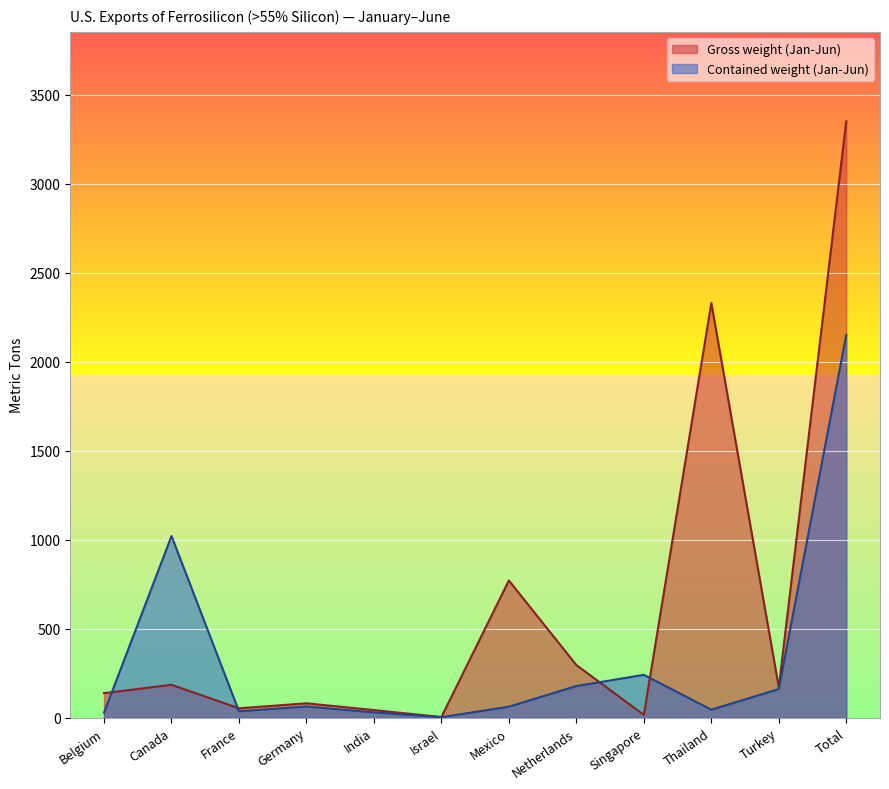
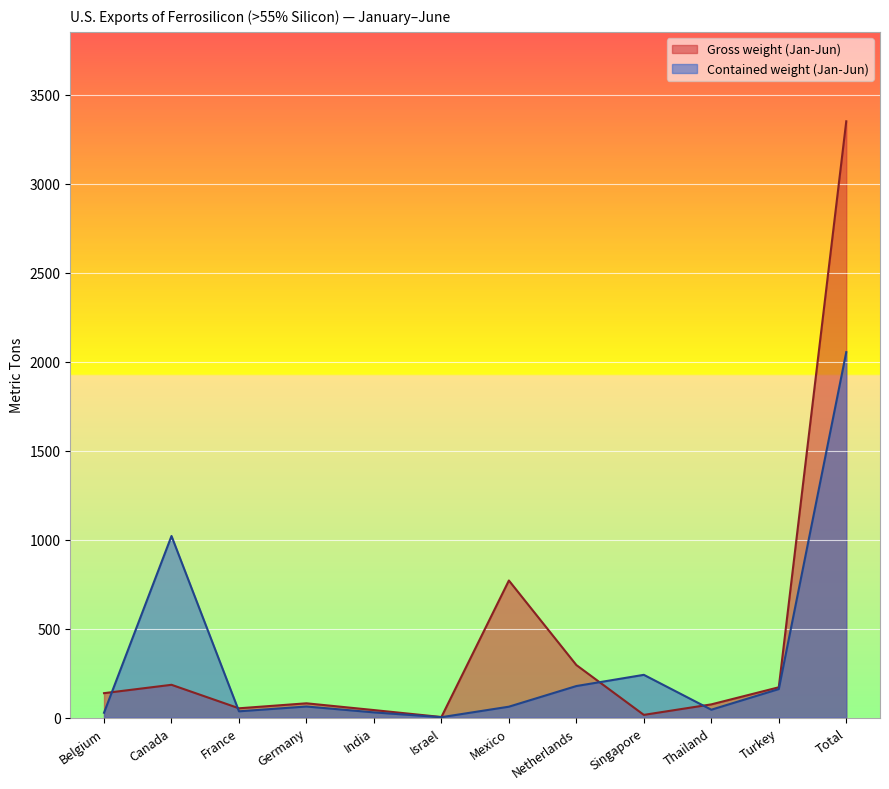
Gross weight (Jan-Jun), Thailand: 2330 -> 70
Contained weight (Jan-Jun), Total: 2150 -> 2050
